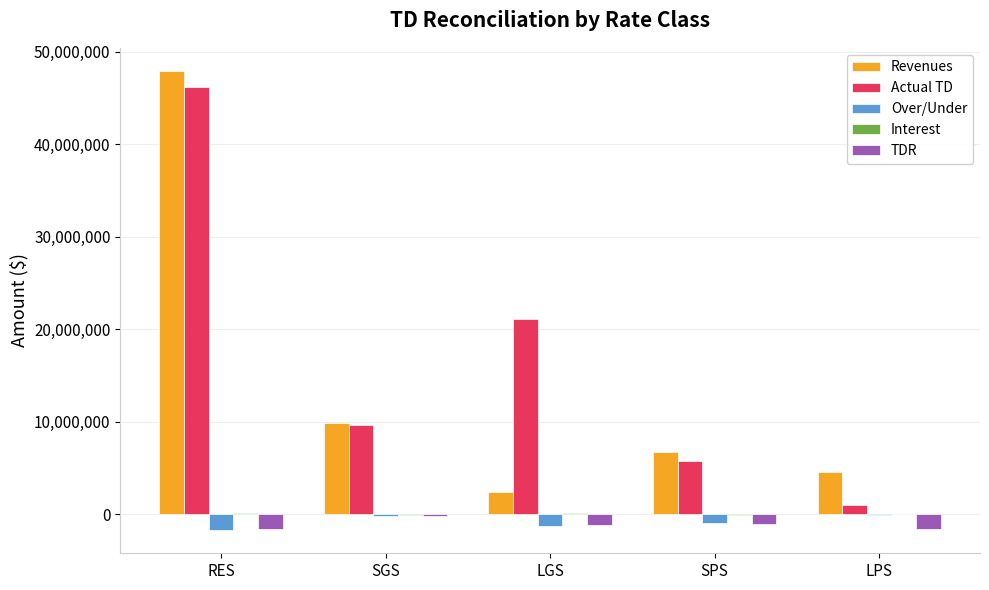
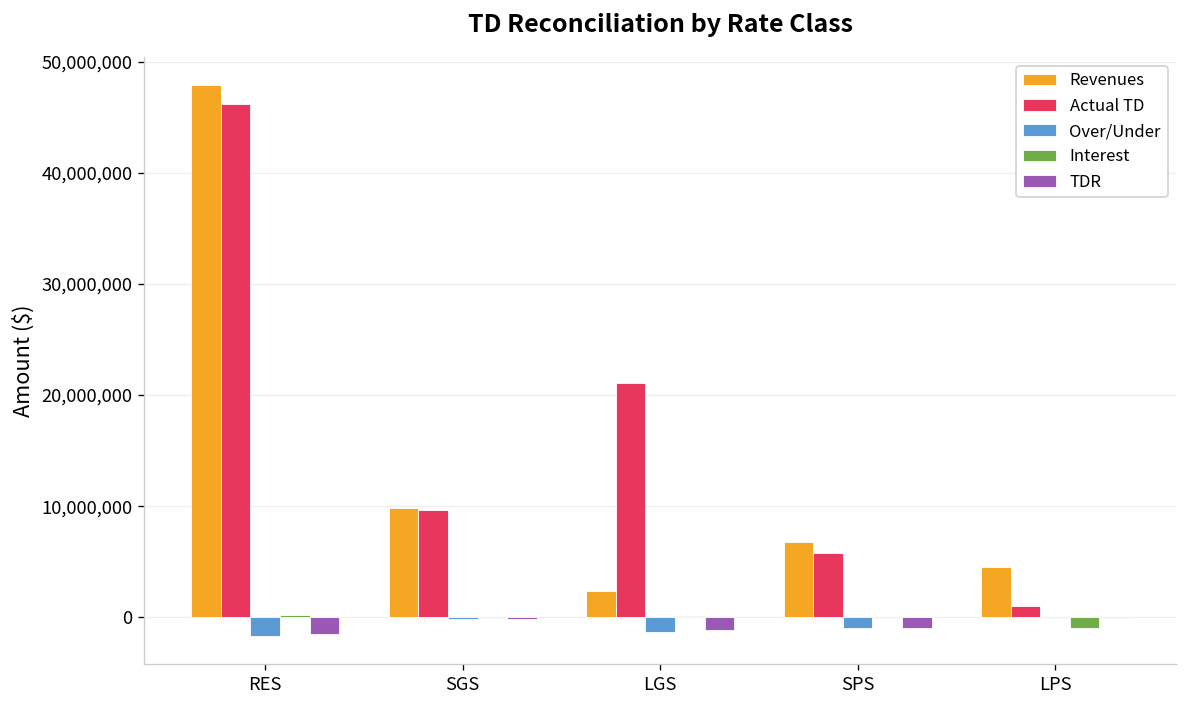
Interest, LPS: 0 -> -1,000,000
TDR, LPS: -2,000,000 -> 0
